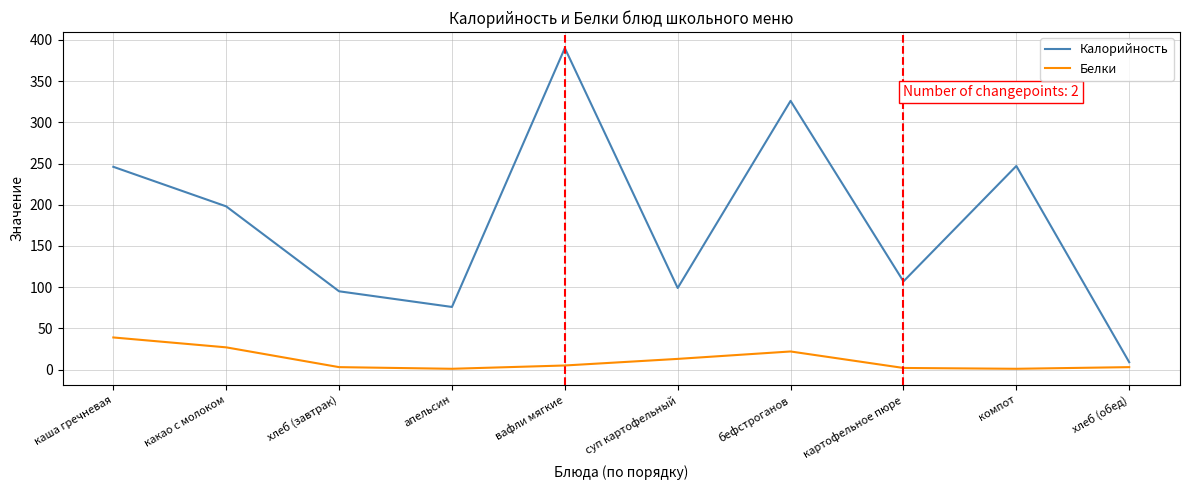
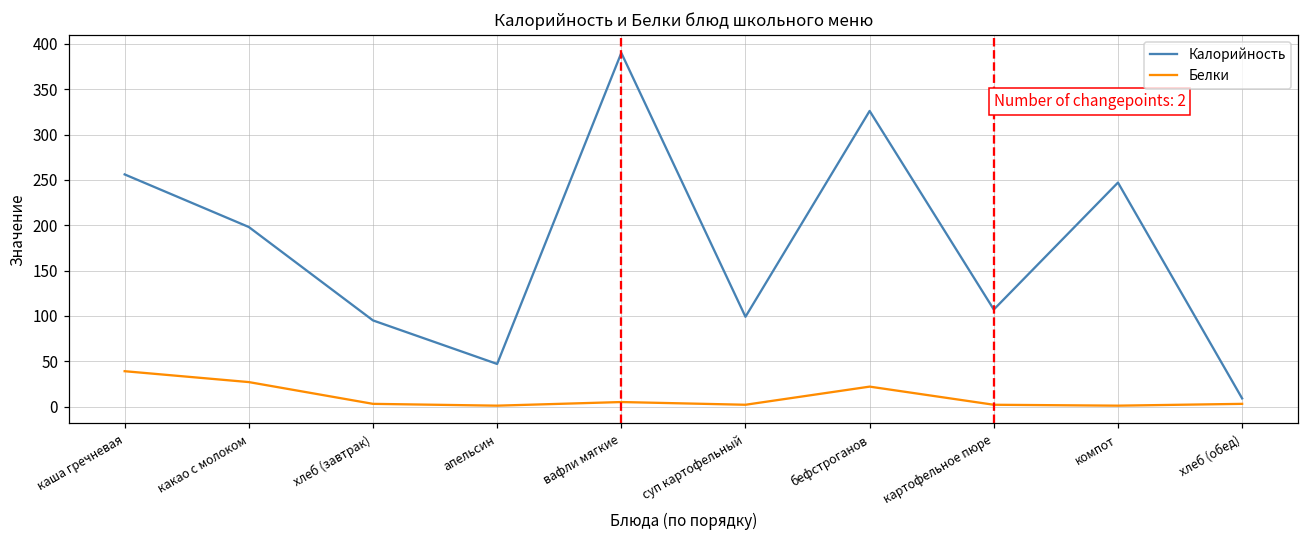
Калорийность, каша гречневая: 250 -> 260
Калорийность, апельсин: 80 -> 50
Белки, суп картофельный: 10 -> 0
